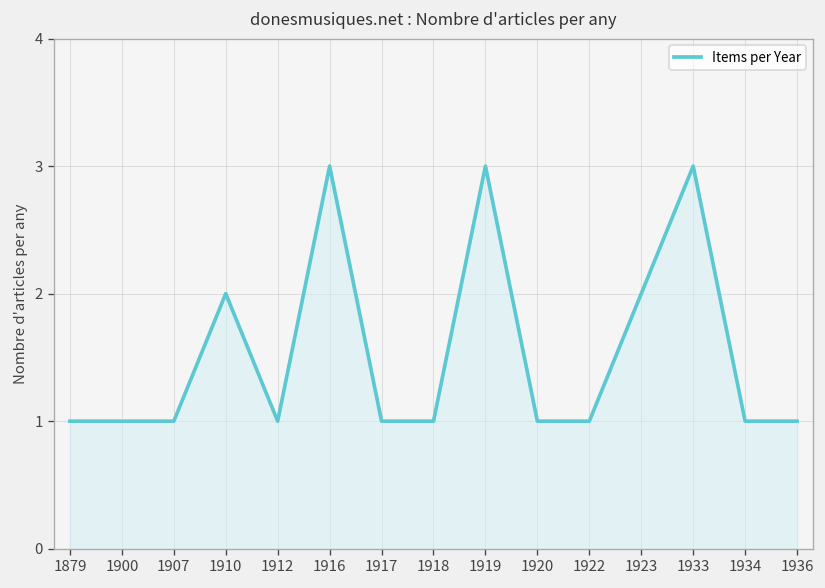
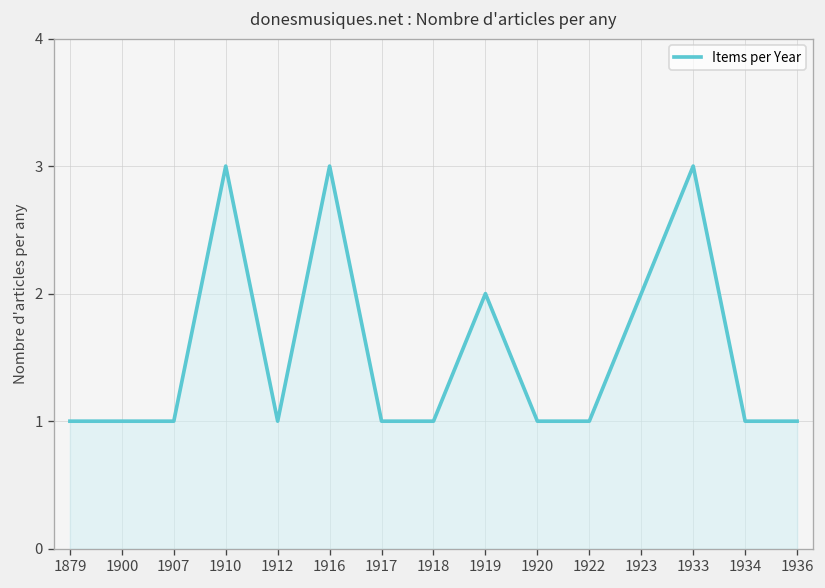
1910: 2 -> 3
1919: 3 -> 2
